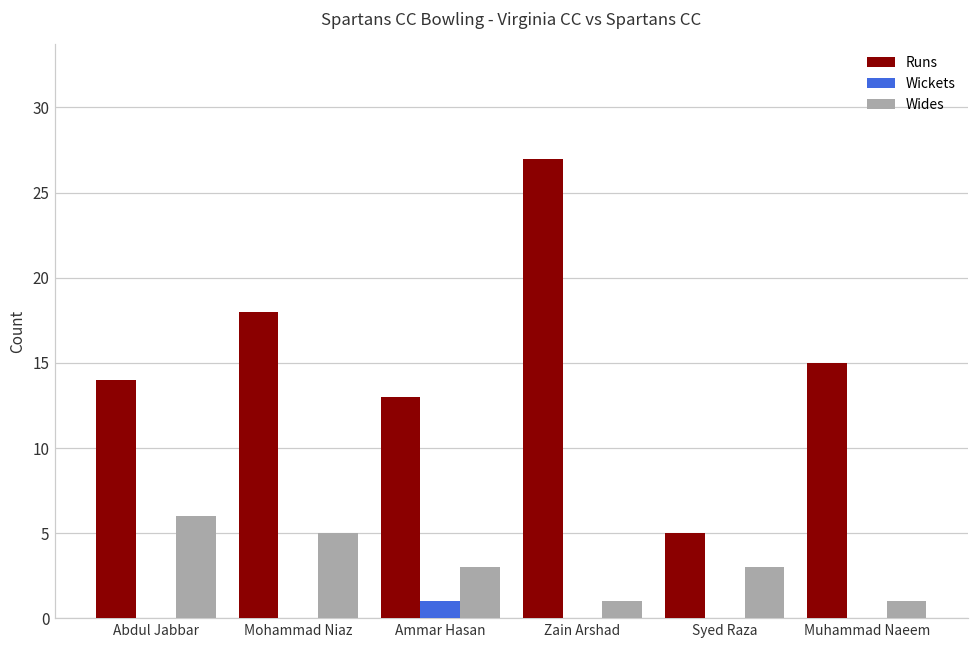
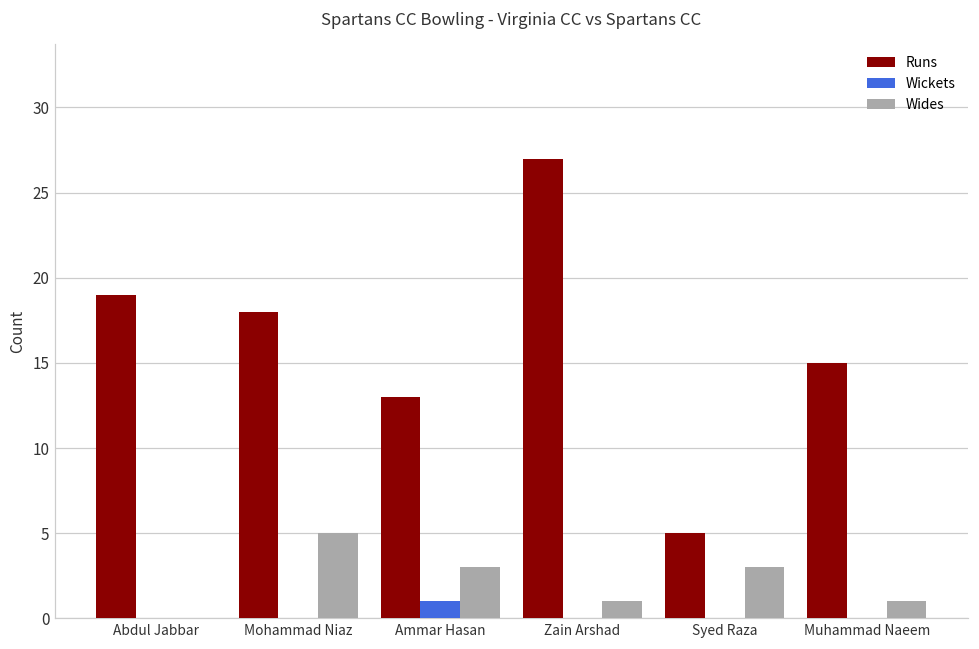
Runs, Abdul Jabbar: 14 -> 19
Wides, Abdul Jabbar: 6 -> 0
